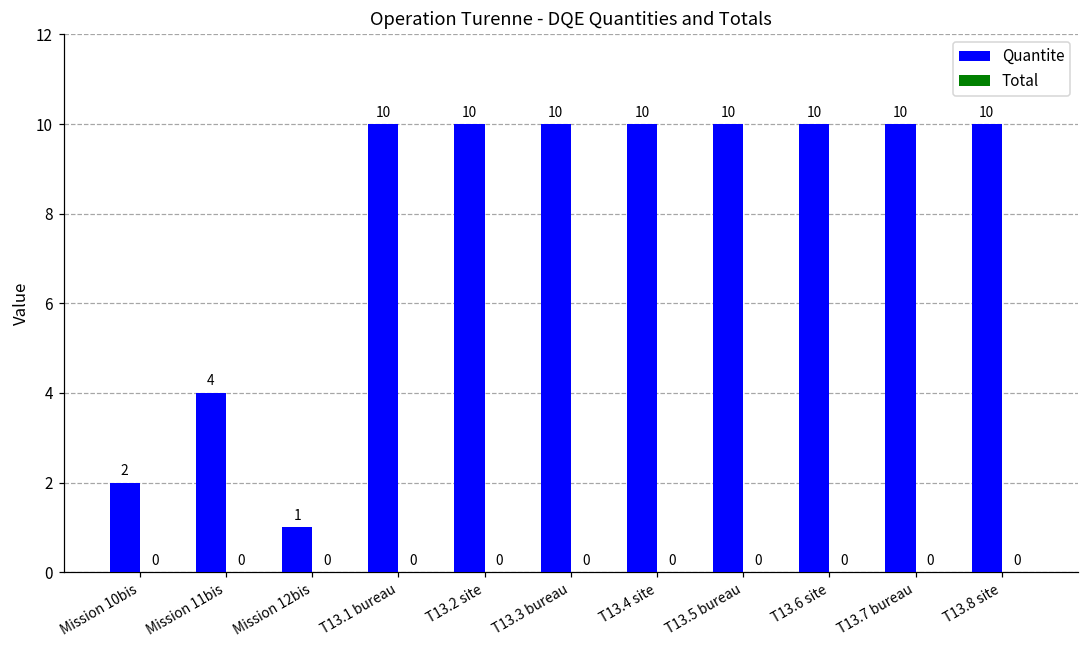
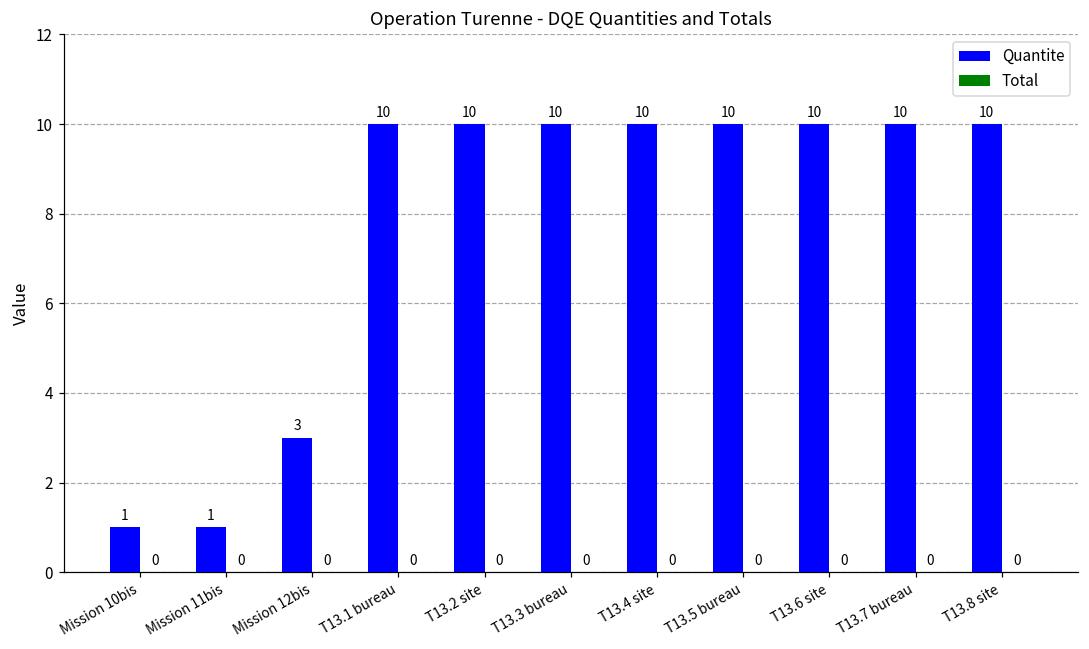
Quantite, Mission 10bis: 2 -> 1
Quantite, Mission 11bis: 4 -> 1
Quantite, Mission 12bis: 1 -> 3
